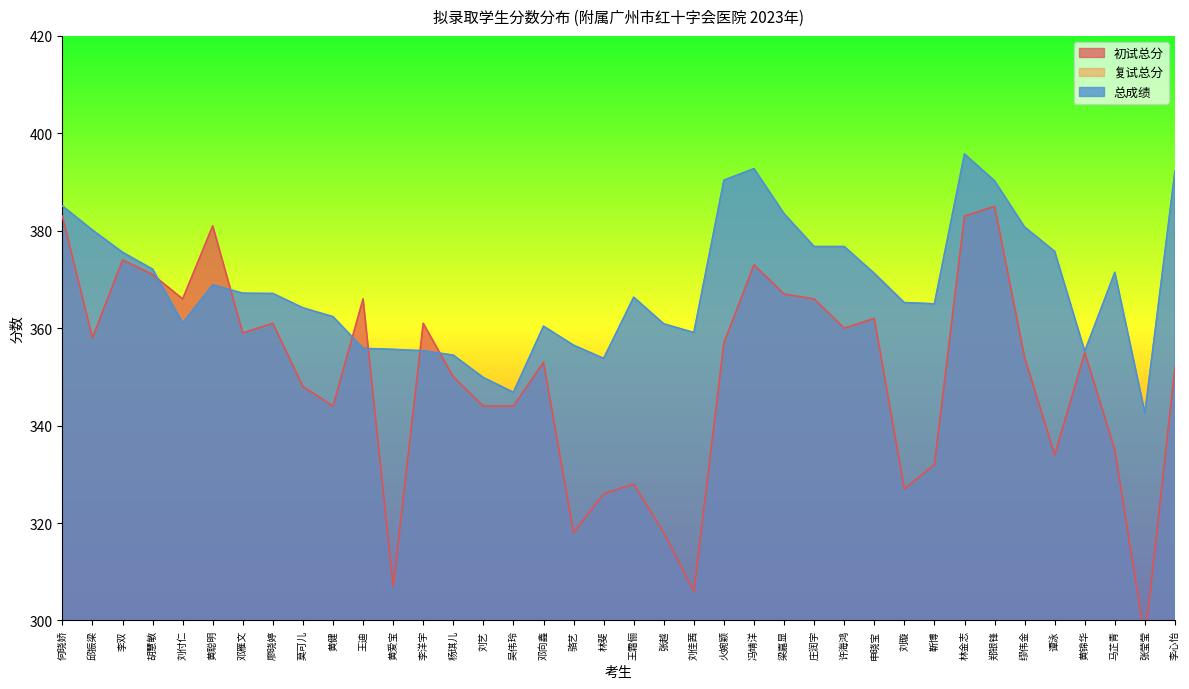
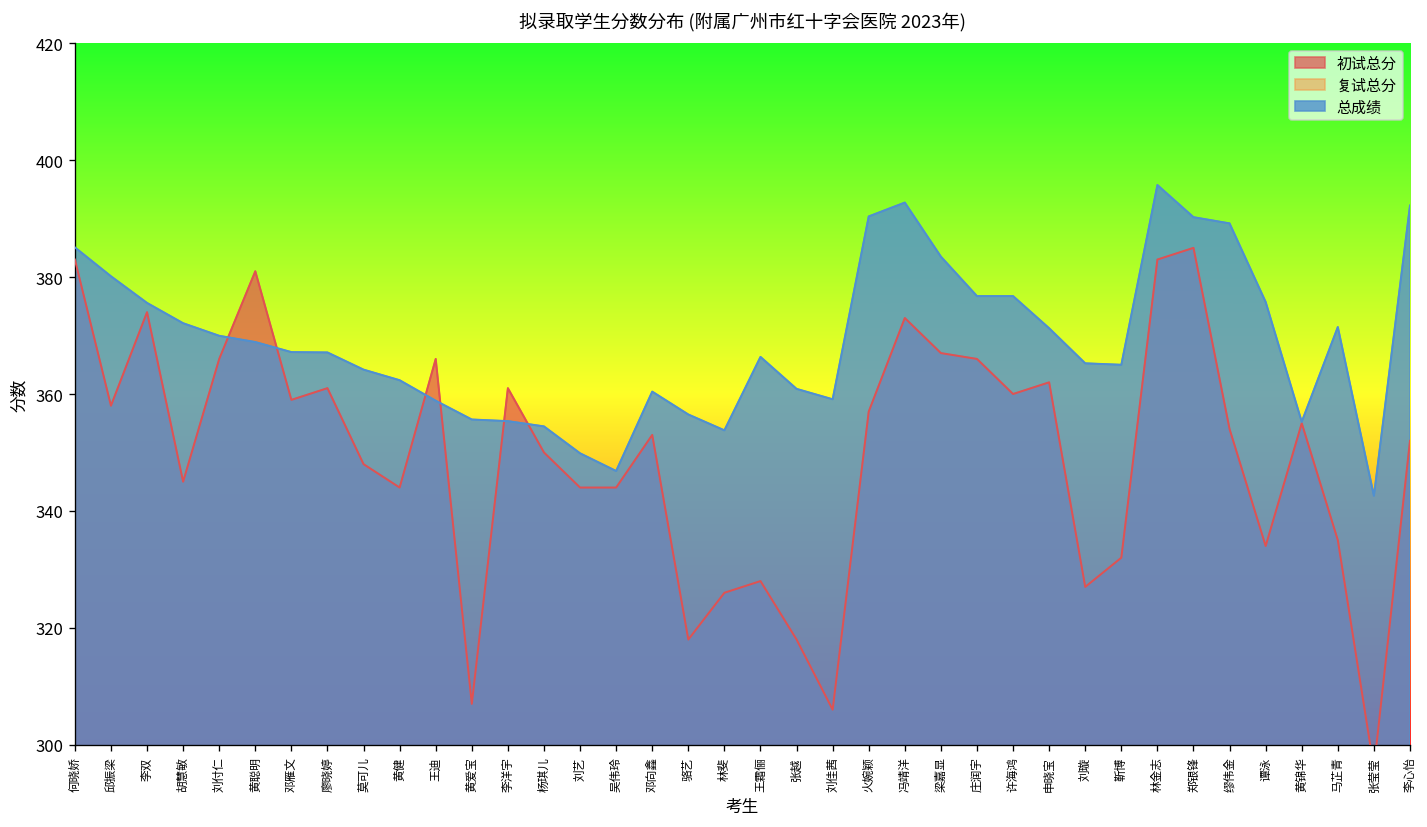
初试总分, 胡慧敏: 371 -> 345
总成绩, 刘付仁: 361 -> 370
总成绩, 王迪: 356 -> 359
总成绩, 缪伟金: 381 -> 389
